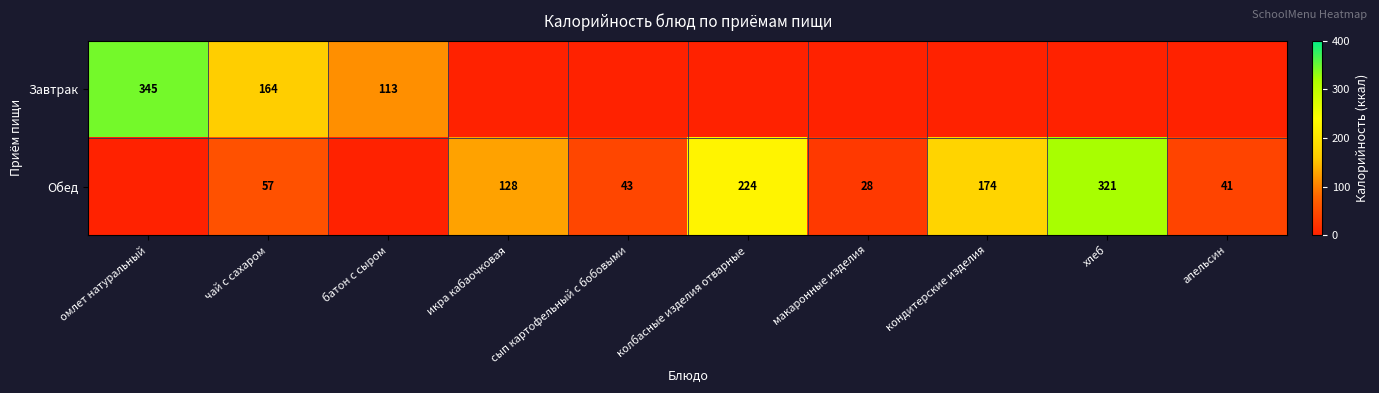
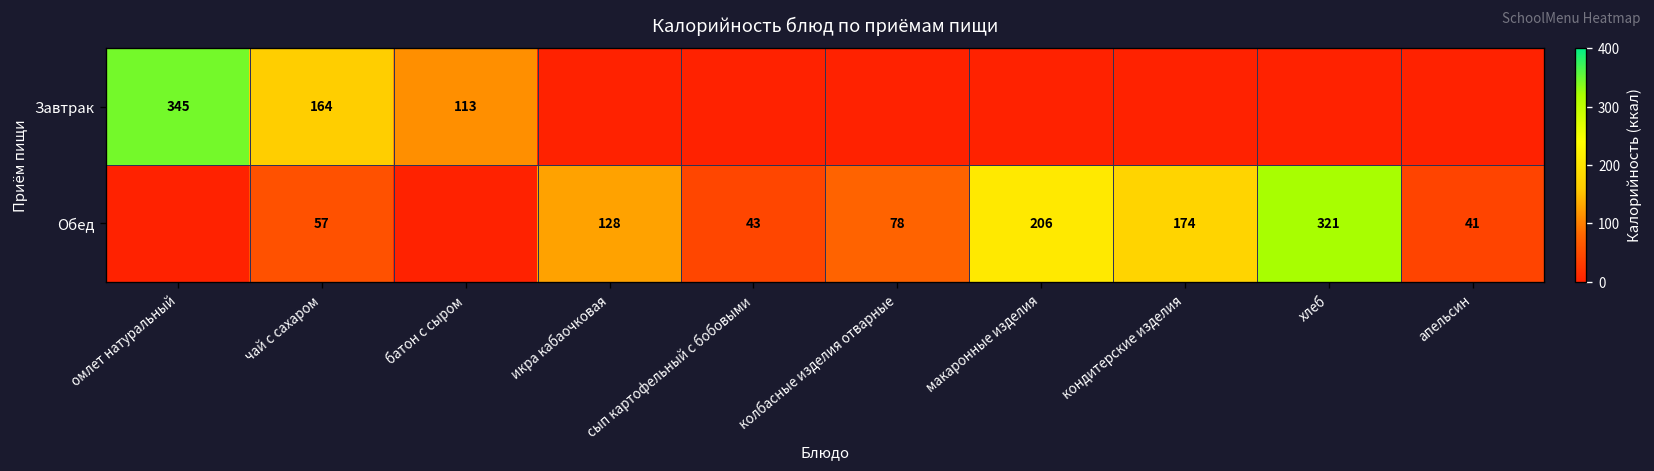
Обед, колбасные изделия отварные: 224 -> 78
Обед, макаронные изделия: 28 -> 206
